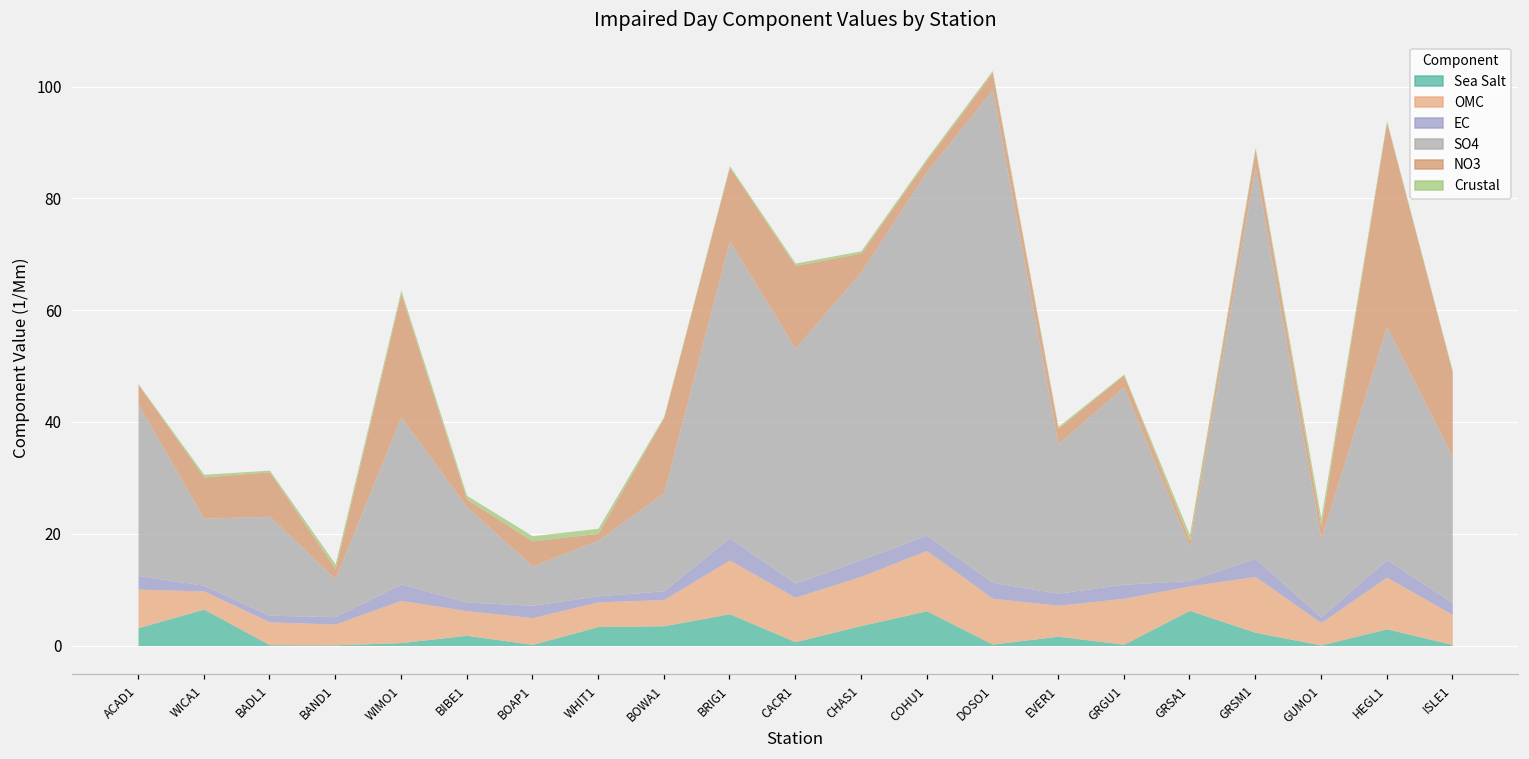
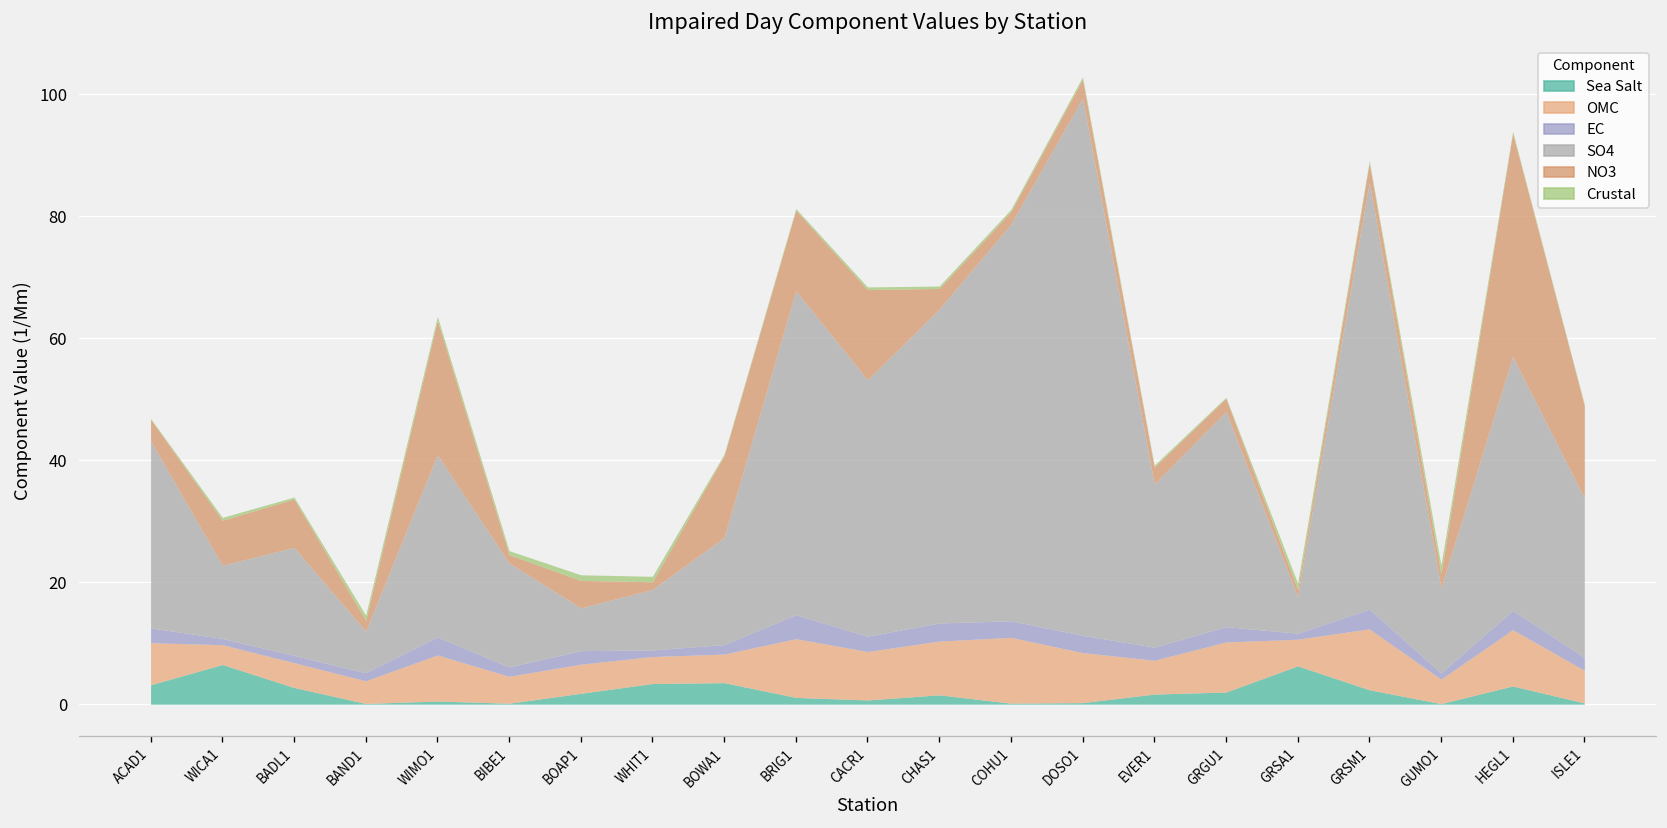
Sea Salt, BADL1: 0 -> 3
Sea Salt, BIBE1: 2 -> 0
Sea Salt, BOAP1: 0 -> 2
Sea Salt, BRIG1: 6 -> 1
Sea Salt, CHAS1: 4 -> 2
Sea Salt, COHU1: 6 -> 0
Sea Salt, GRGU1: 0 -> 2
